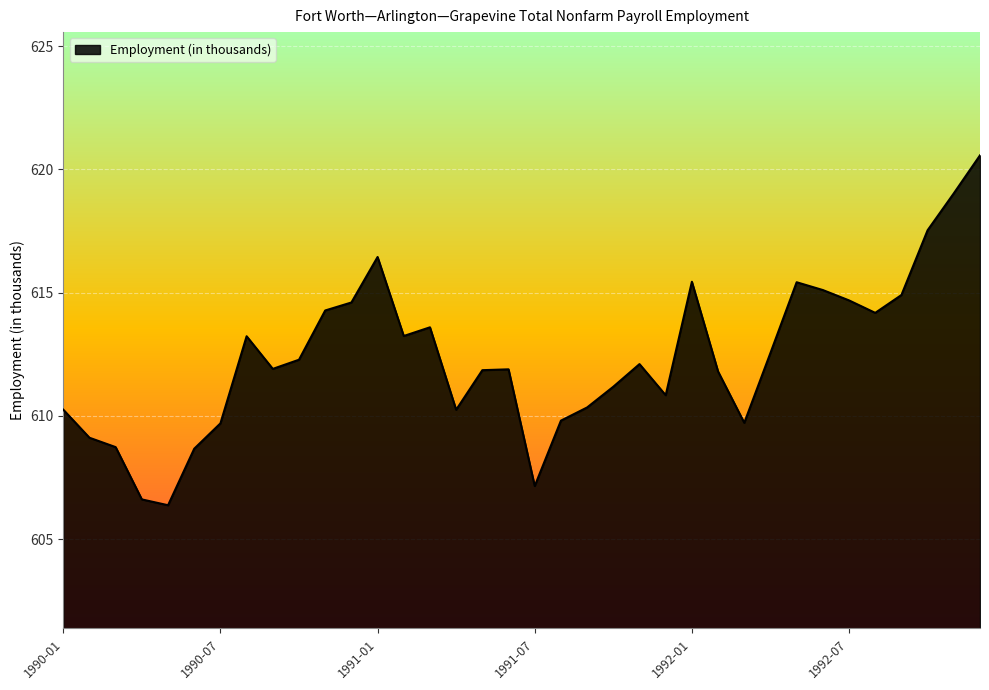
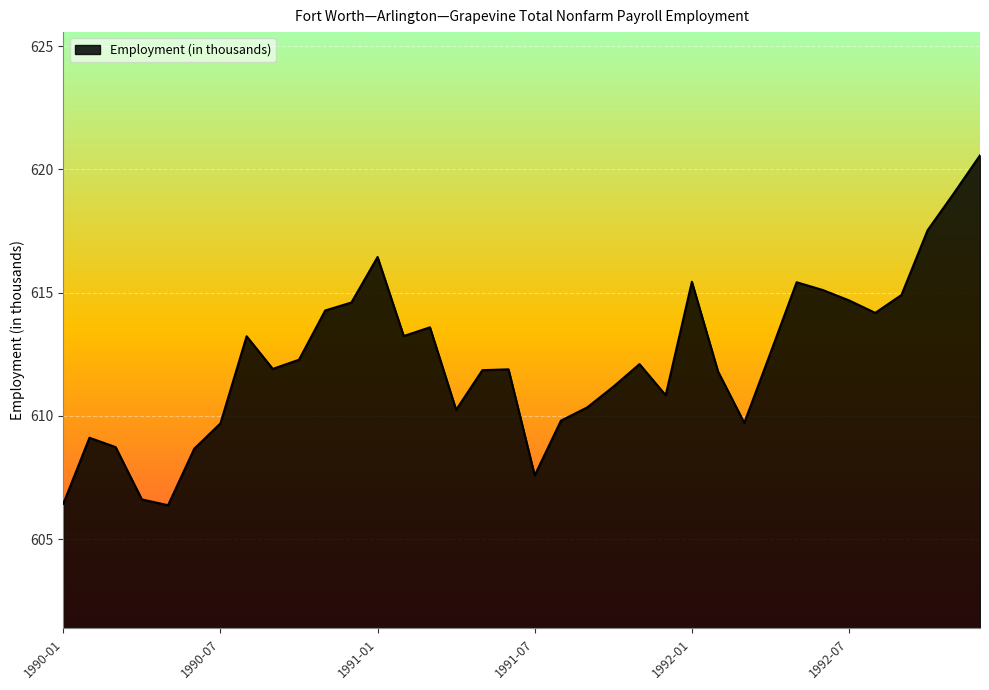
1990-01: 610.3 -> 606.4
1991-07: 607.2 -> 607.6
